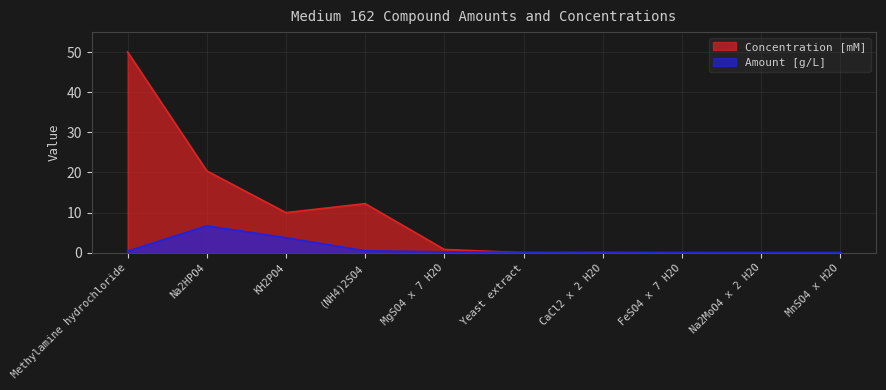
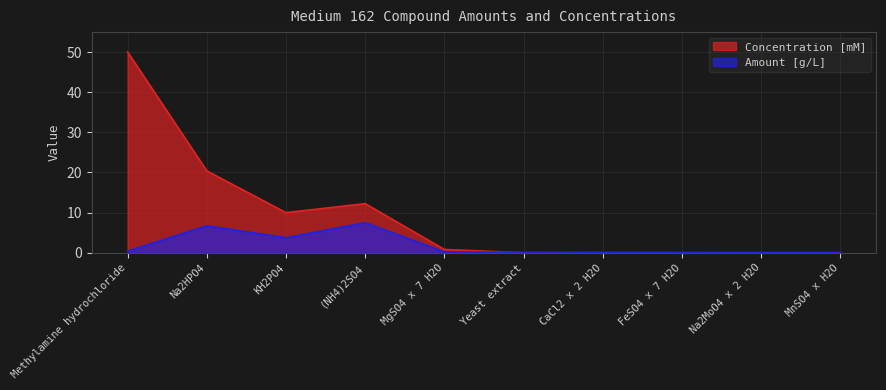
Amount [g/L], (NH4)2SO4: 1 -> 8
